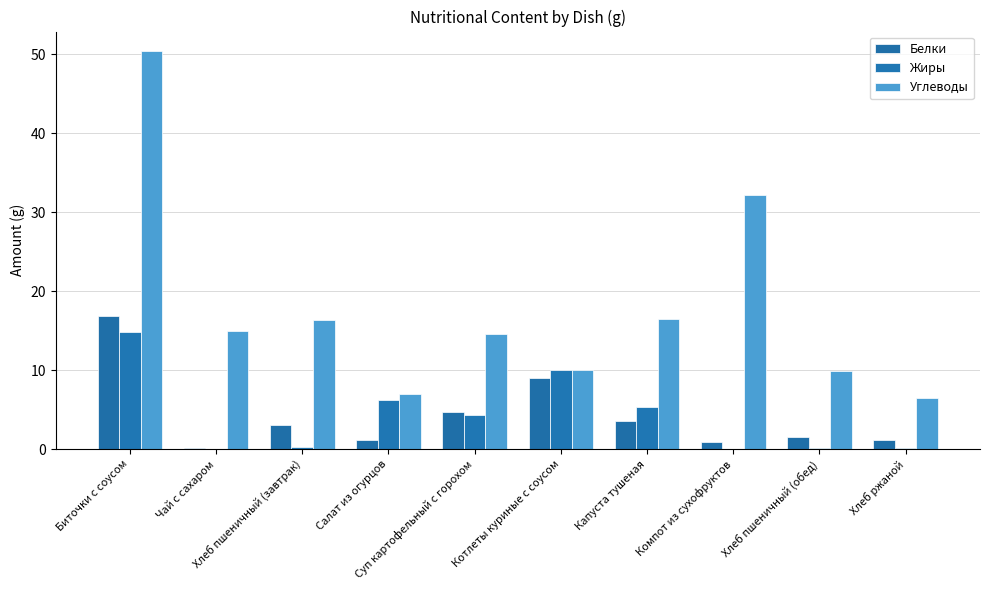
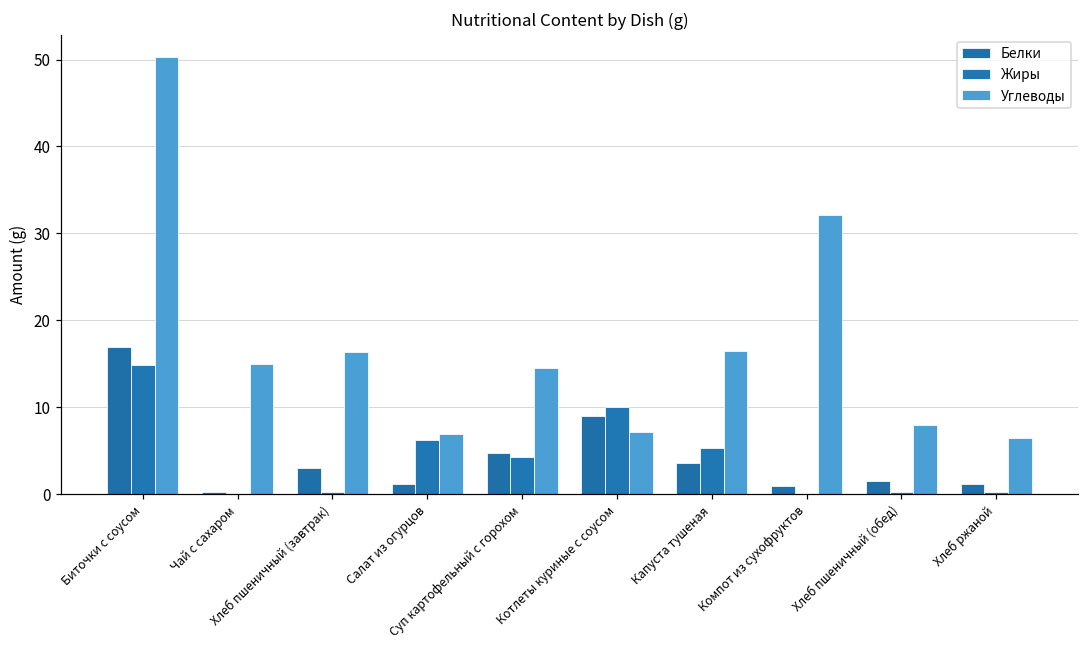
Углеводы, Котлеты куриные с соусом: 10 -> 7
Углеводы, Хлеб пшеничный (обед): 10 -> 8
